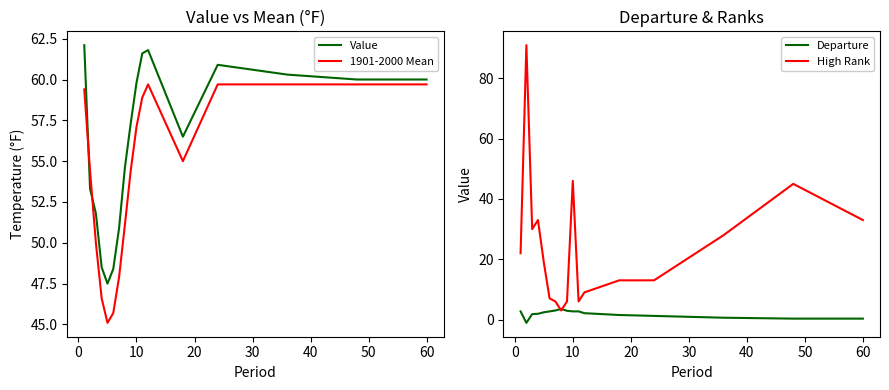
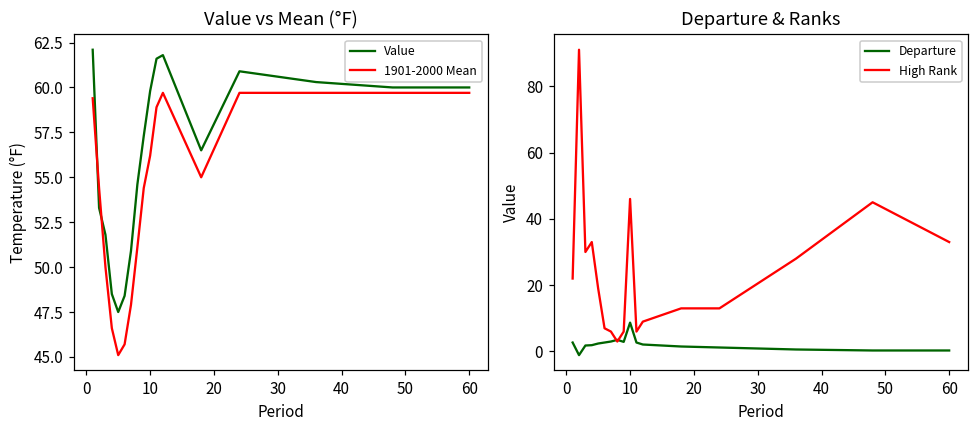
Value vs Mean (°F), 1901-2000 Mean, 10: 57.1 -> 56.2
Departure & Ranks, Departure, 10: 3 -> 9
